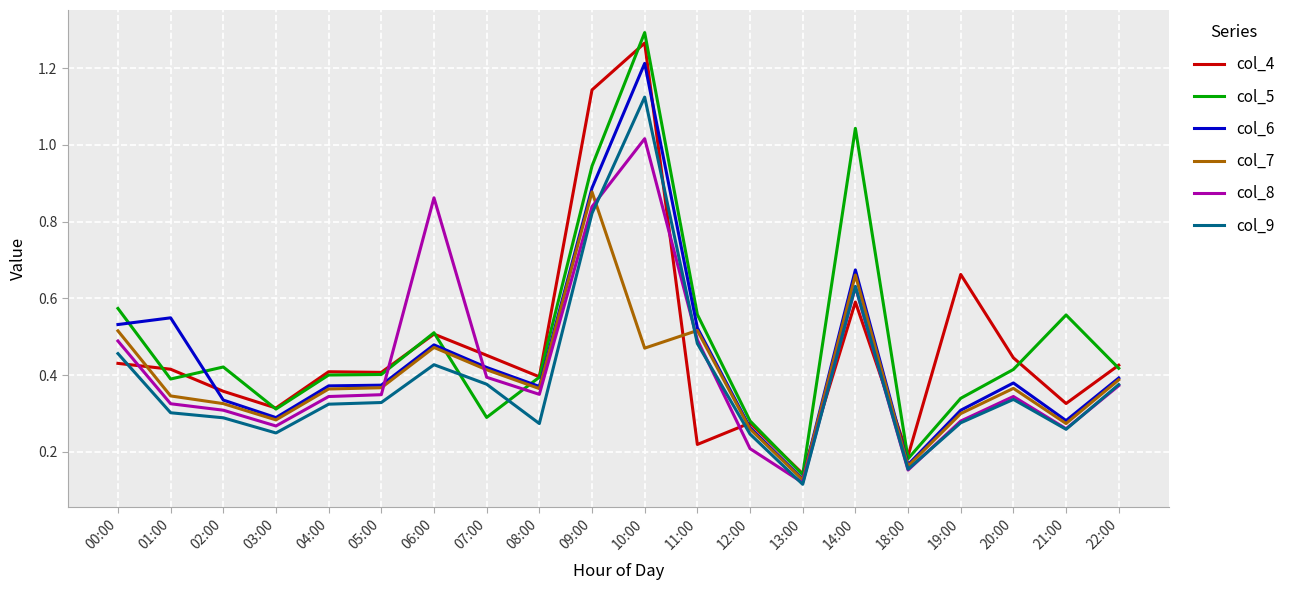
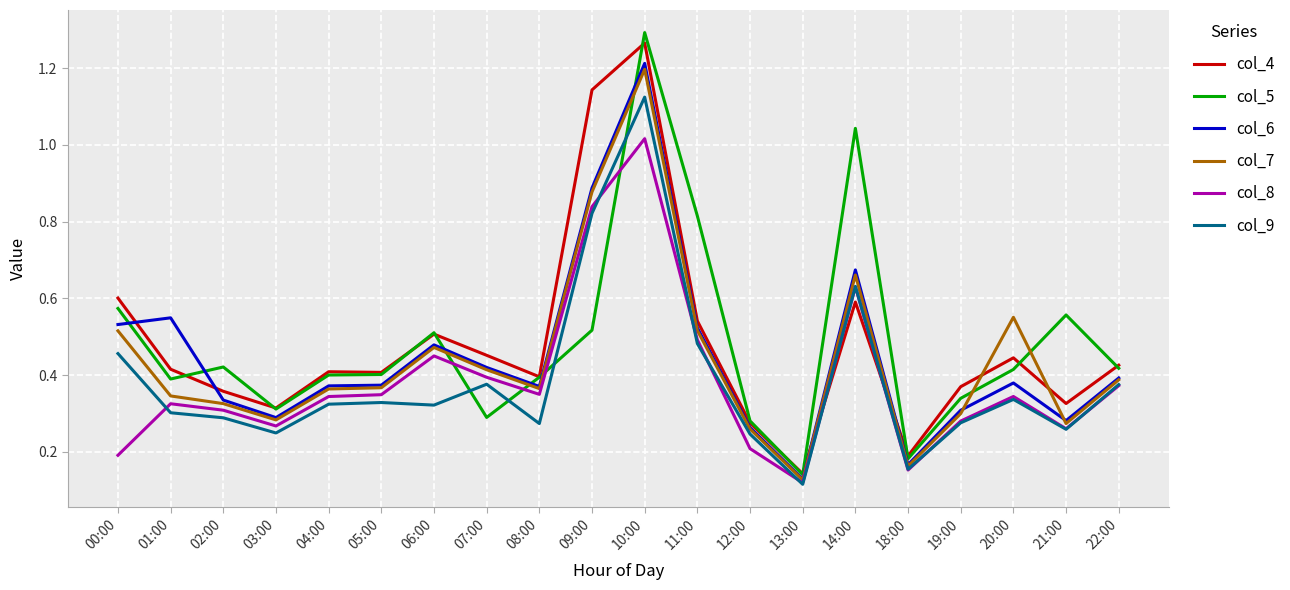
col_4, 00:00: 0.43 -> 0.60
col_8, 00:00: 0.49 -> 0.19
col_8, 06:00: 0.86 -> 0.45
col_9, 06:00: 0.43 -> 0.32
col_5, 09:00: 0.94 -> 0.52
col_7, 10:00: 0.47 -> 1.20
col_4, 11:00: 0.22 -> 0.54
col_5, 11:00: 0.56 -> 0.81
col_4, 19:00: 0.66 -> 0.37
col_7, 20:00: 0.37 -> 0.55
